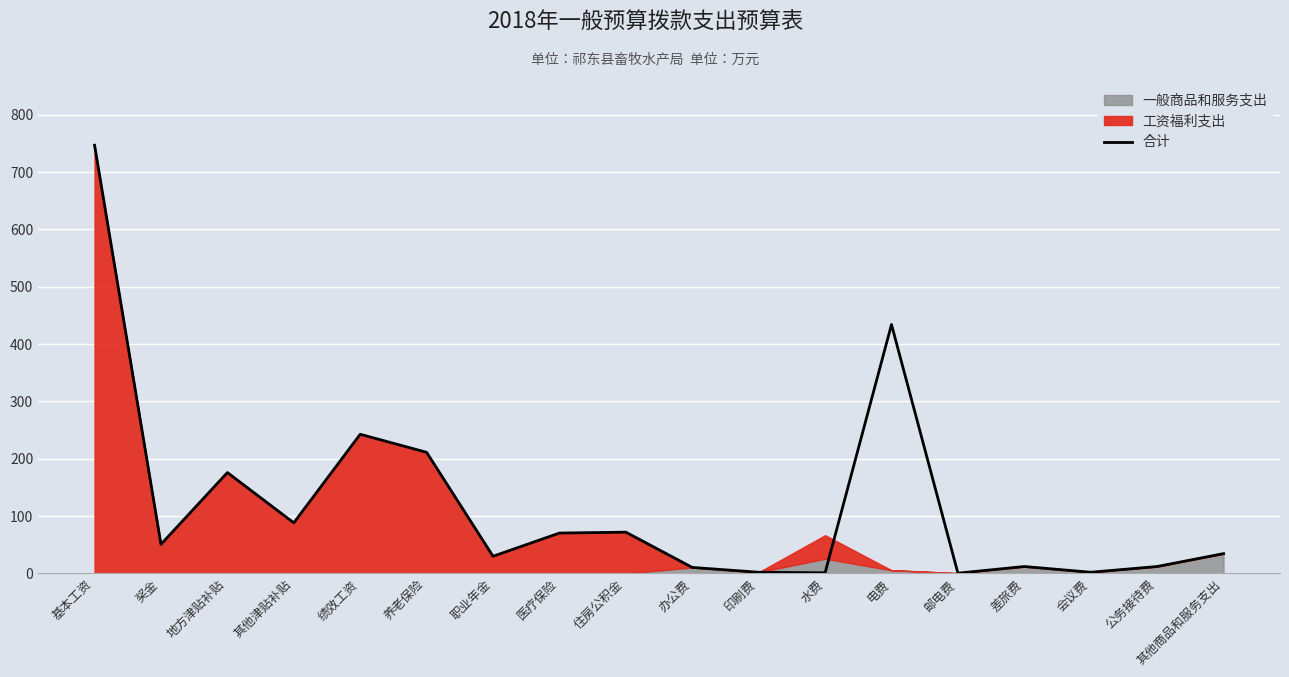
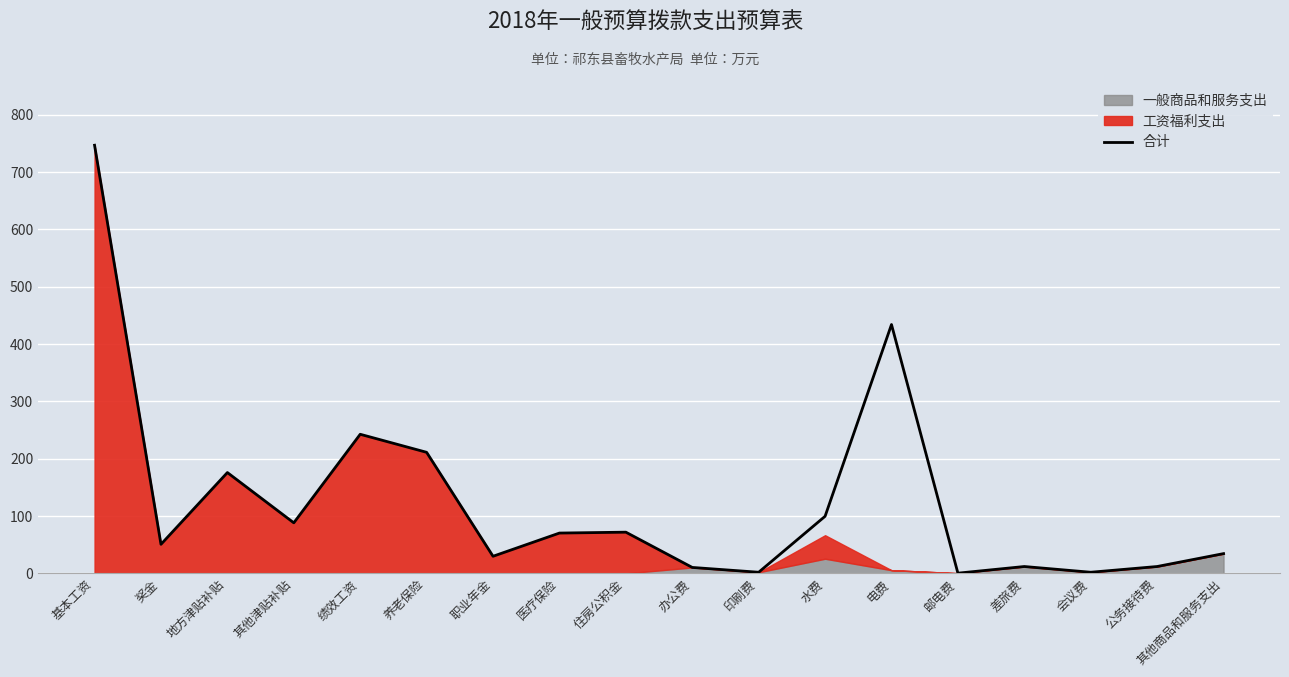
合计, 水费: 0 -> 100
